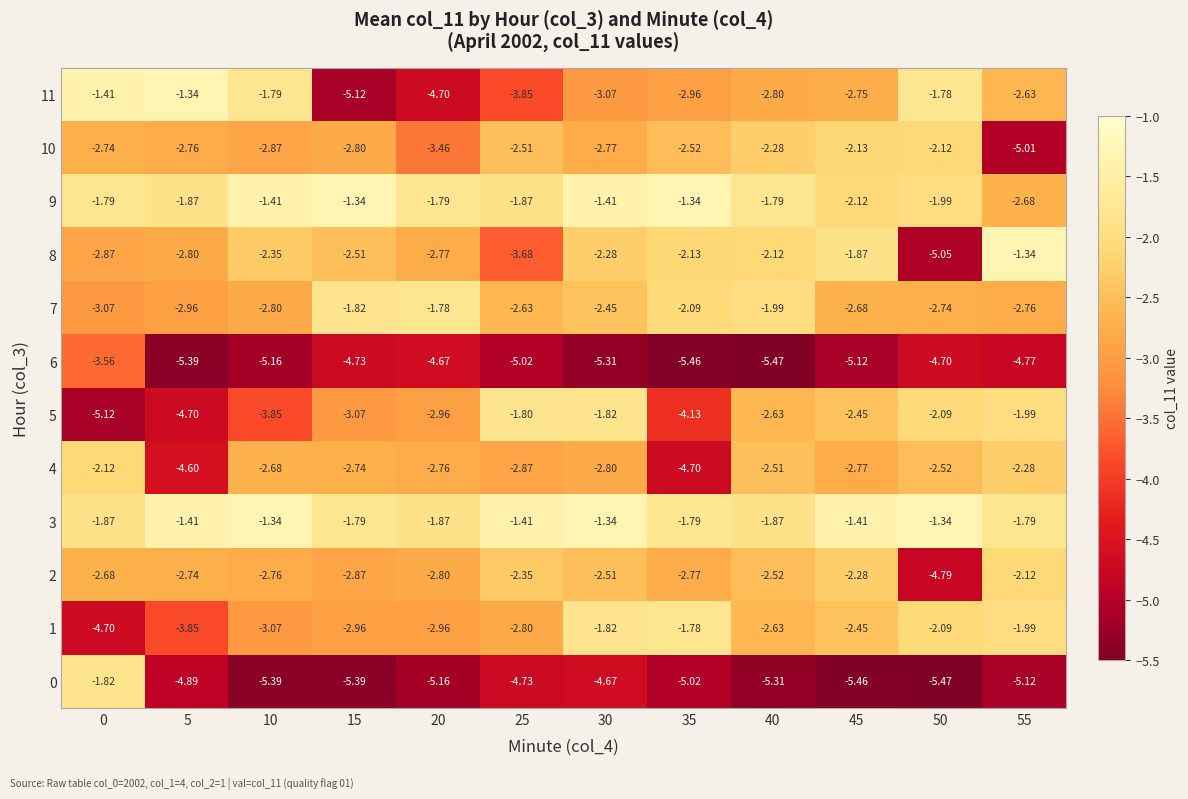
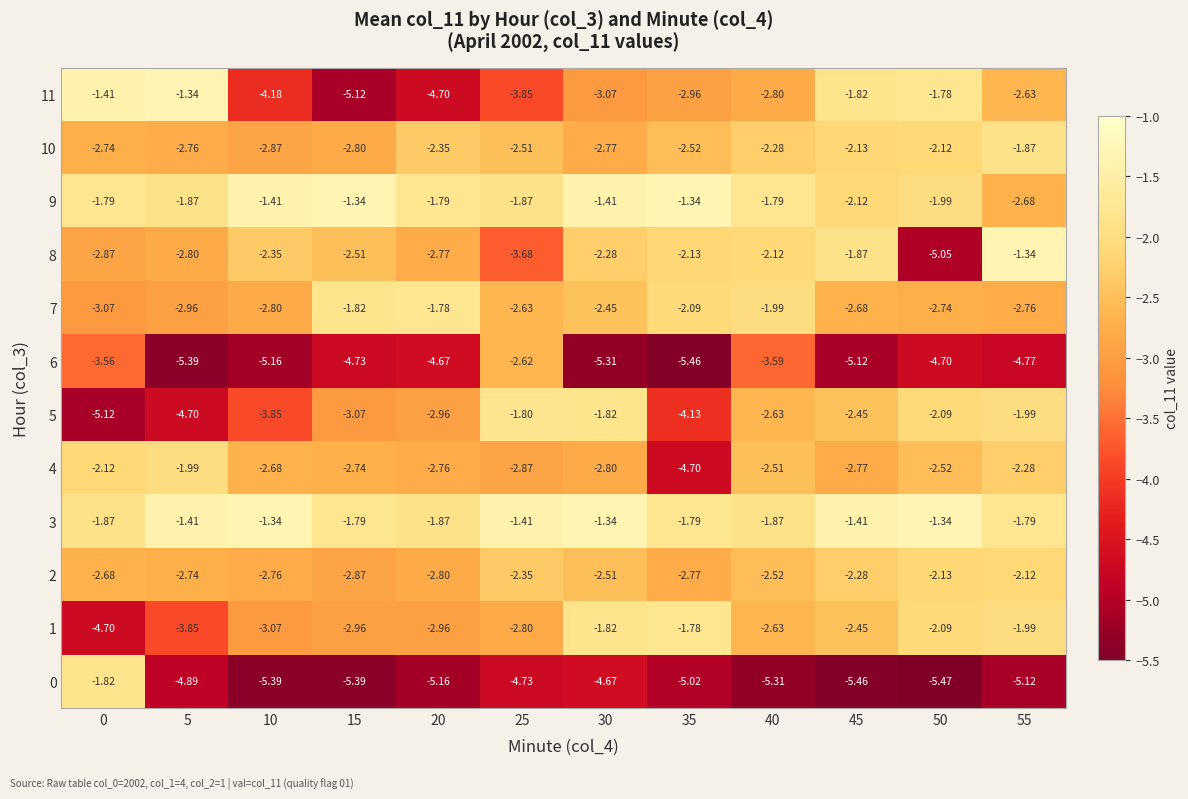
11, 10: -1.79 -> -4.18
11, 45: -2.75 -> -1.82
10, 20: -3.46 -> -2.35
10, 55: -5.01 -> -1.87
6, 25: -5.02 -> -2.62
6, 40: -5.47 -> -3.59
4, 5: -4.60 -> -1.99
2, 50: -4.79 -> -2.13
